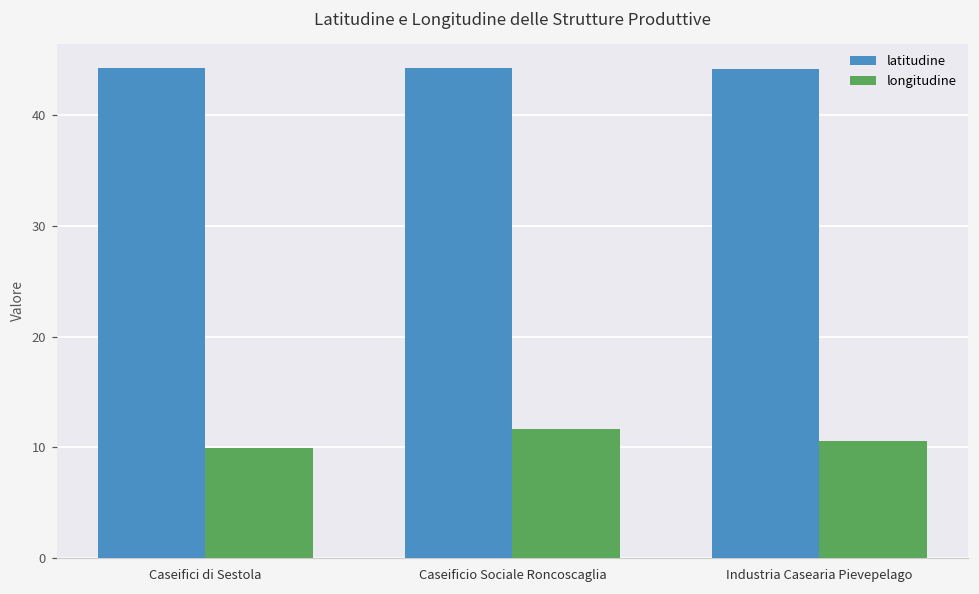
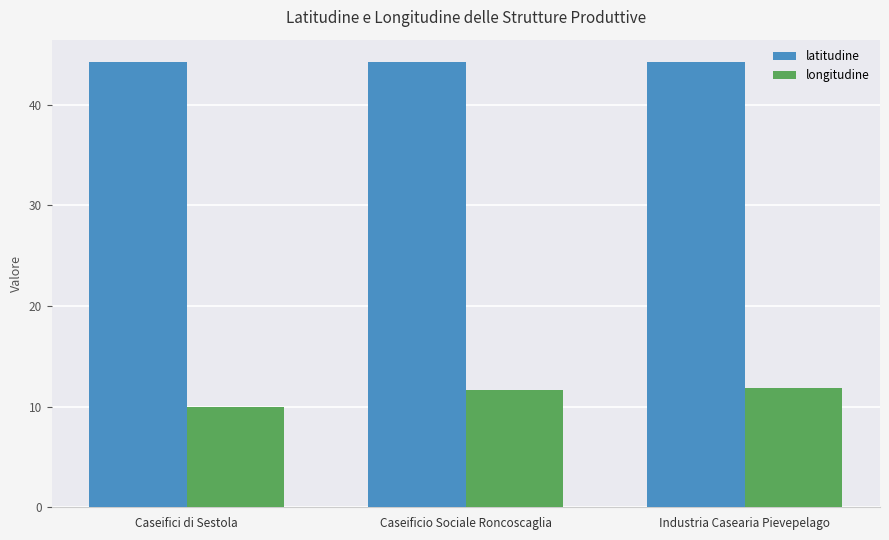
longitudine, Industria Casearia Pievepelago: 10.6 -> 11.9
